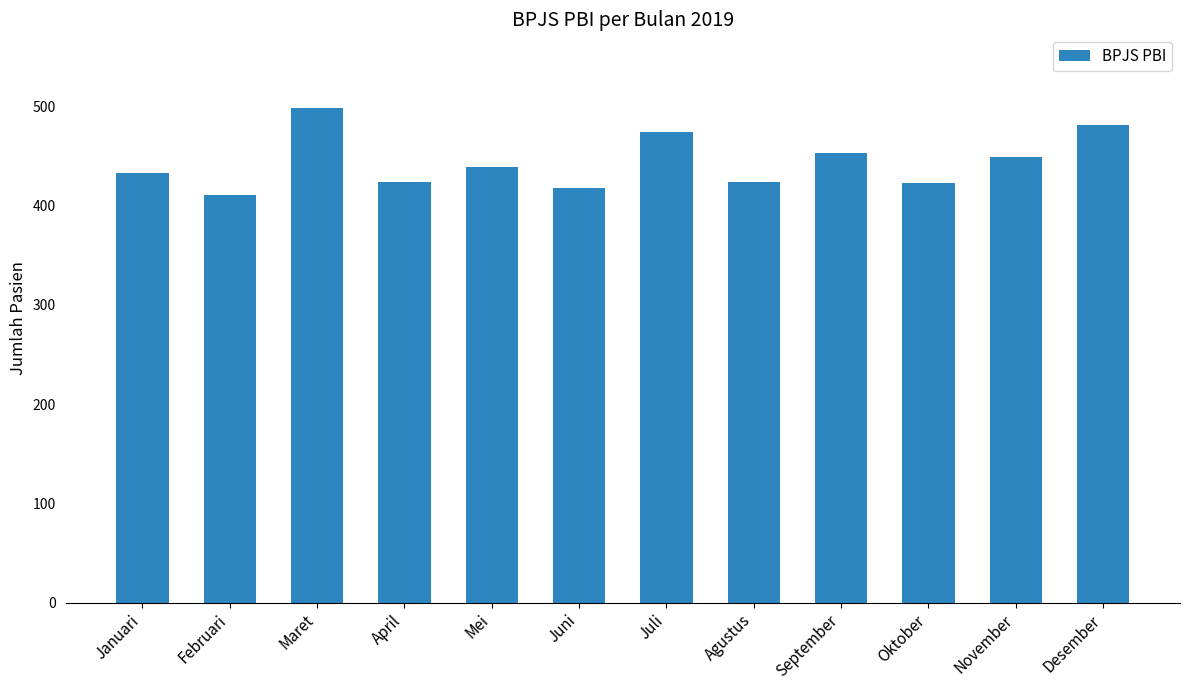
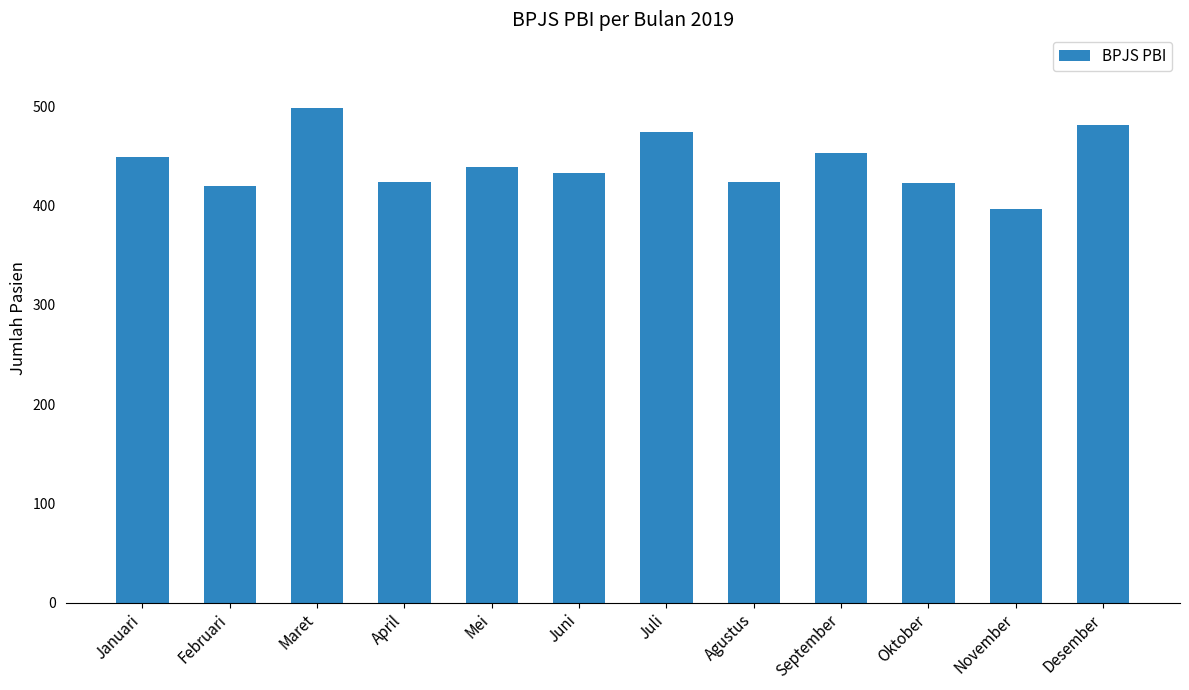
Januari: 430 -> 450
Februari: 410 -> 420
Juni: 420 -> 430
November: 450 -> 400
